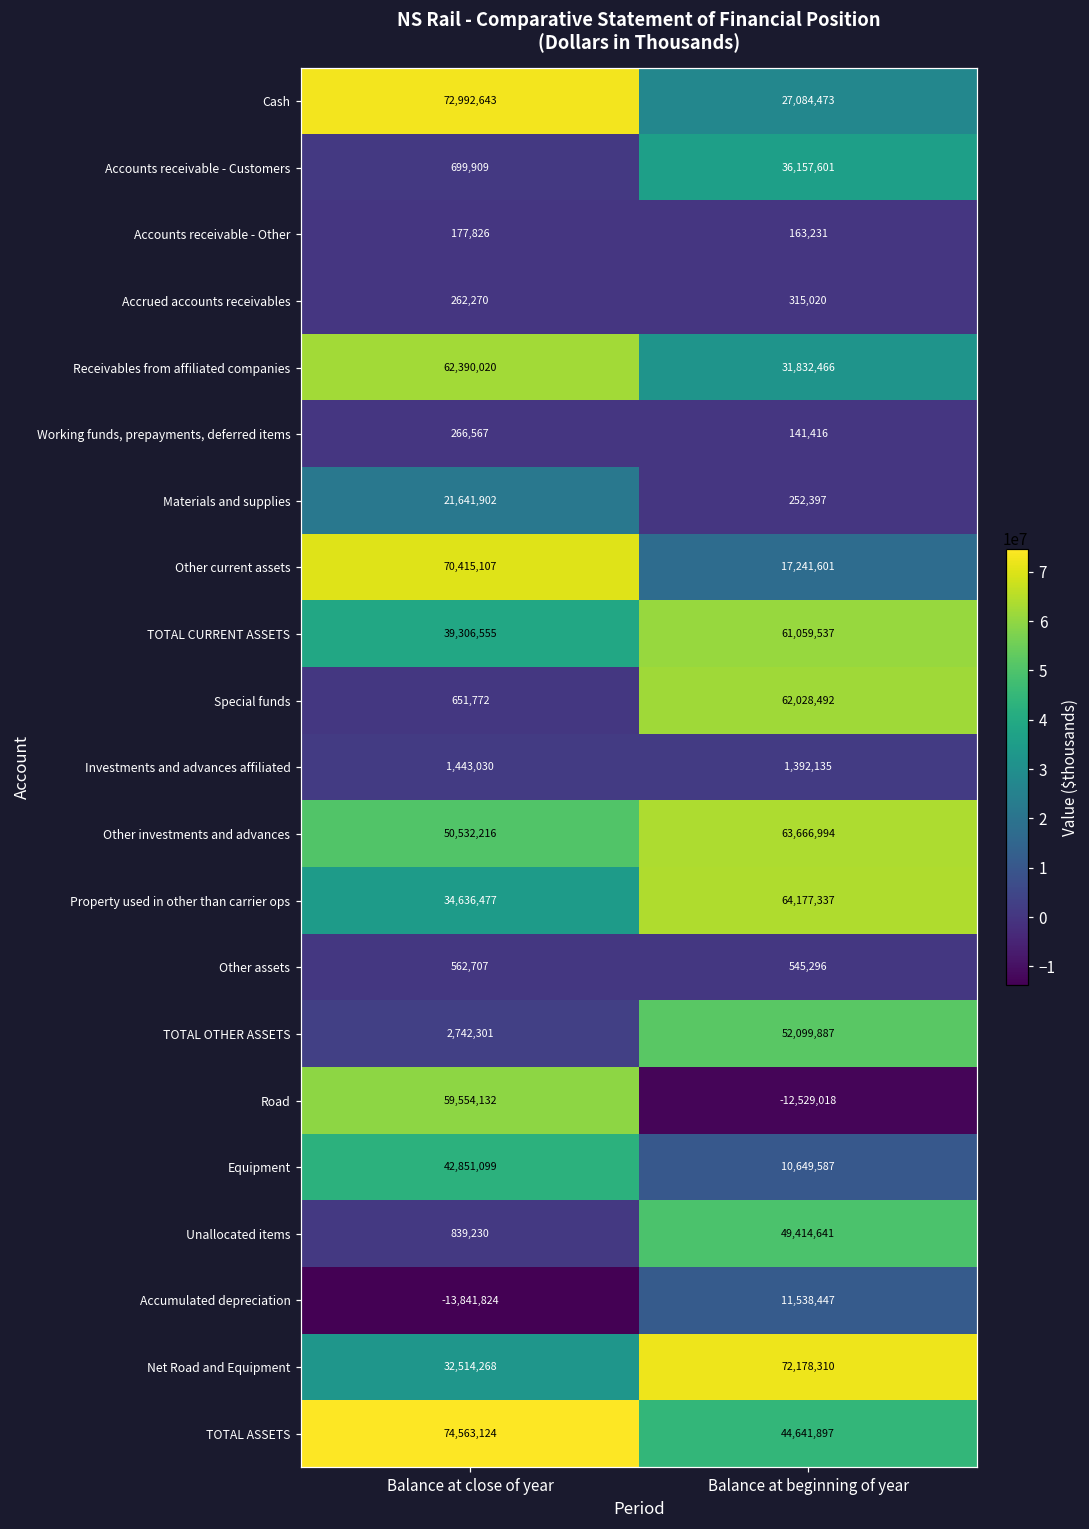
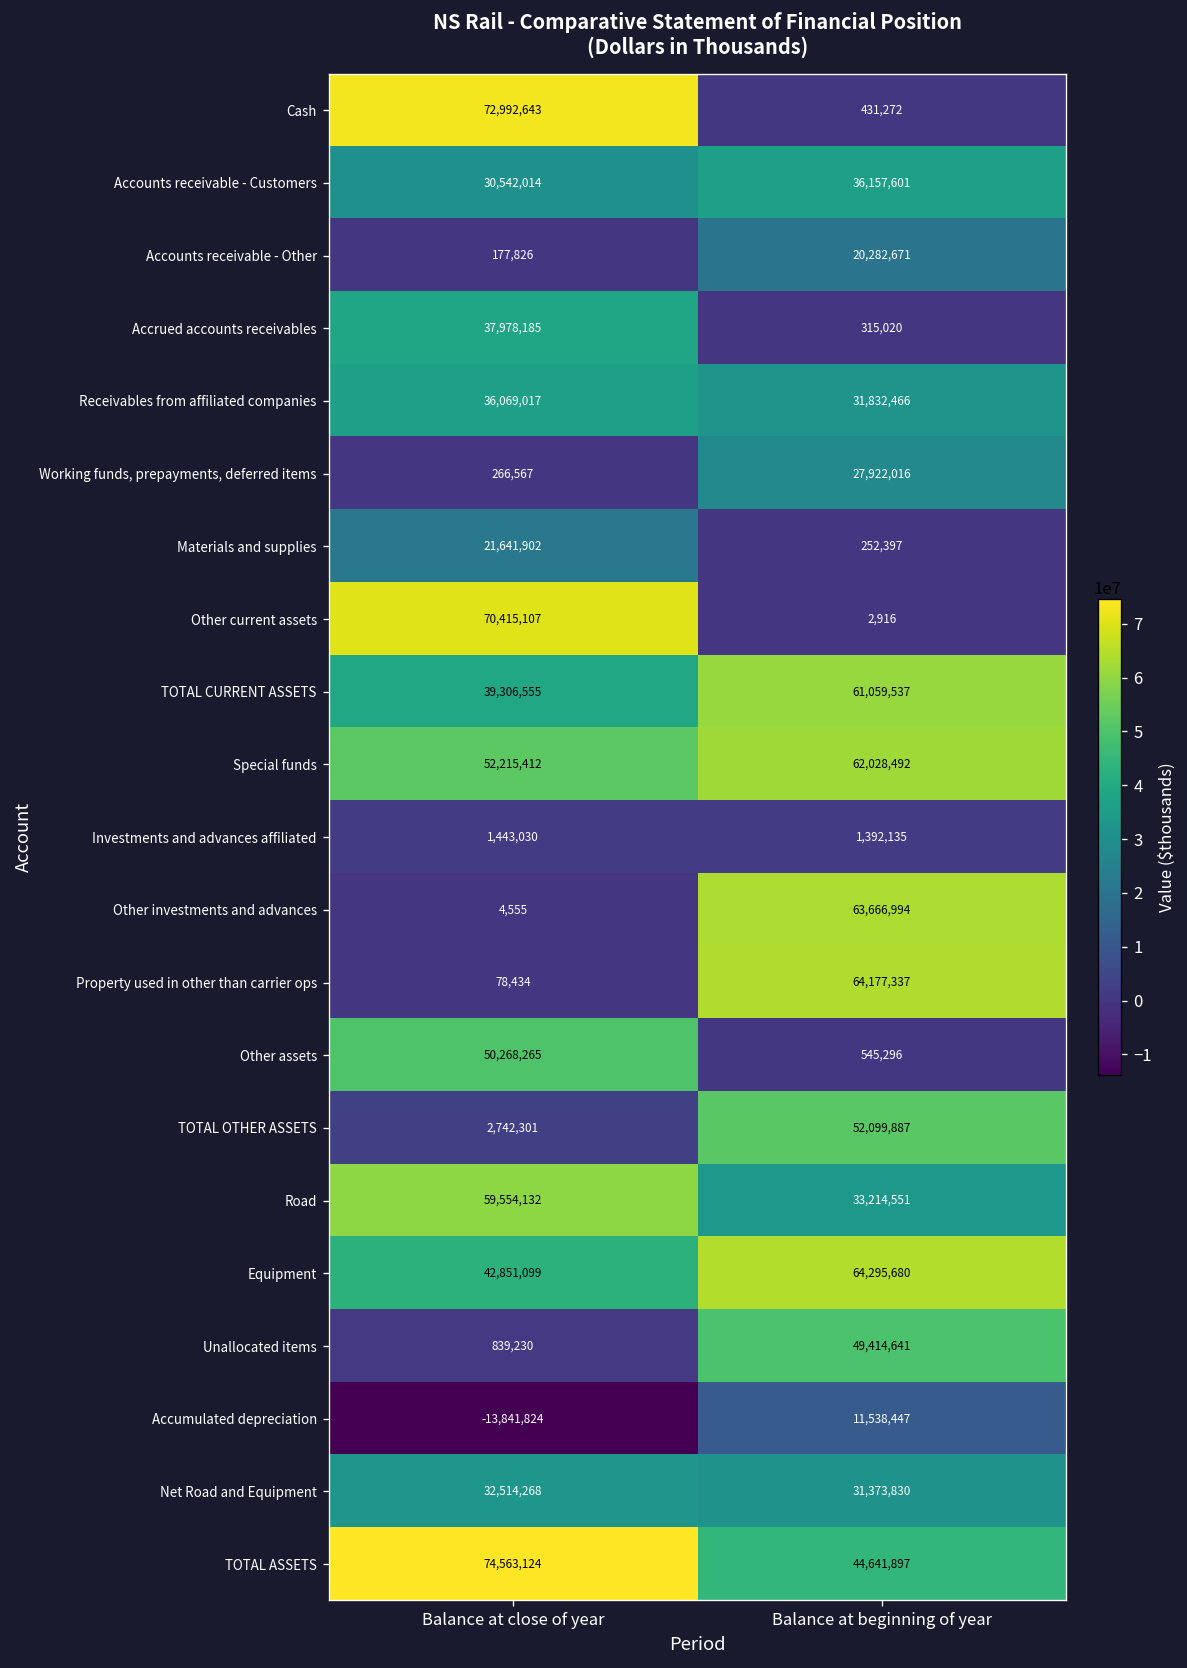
Cash, Balance at beginning of year: 27,084,473 -> 431,272
Accounts receivable - Customers, Balance at close of year: 699,909 -> 30,542,014
Accounts receivable - Other, Balance at beginning of year: 163,231 -> 20,282,671
Accrued accounts receivables, Balance at close of year: 262,270 -> 37,978,185
Receivables from affiliated companies, Balance at close of year: 62,390,020 -> 36,069,017
Working funds, prepayments, deferred items, Balance at beginning of year: 141,416 -> 27,922,016
Other current assets, Balance at beginning of year: 17,241,601 -> 2,916
Special funds, Balance at close of year: 651,772 -> 52,215,412
Other investments and advances, Balance at close of year: 50,532,216 -> 4,555
Property used in other than carrier ops, Balance at close of year: 34,636,477 -> 78,434
Other assets, Balance at close of year: 562,707 -> 50,268,265
Road, Balance at beginning of year: -12,529,018 -> 33,214,551
Equipment, Balance at beginning of year: 10,649,587 -> 64,295,680
Net Road and Equipment, Balance at beginning of year: 72,178,310 -> 31,373,830
